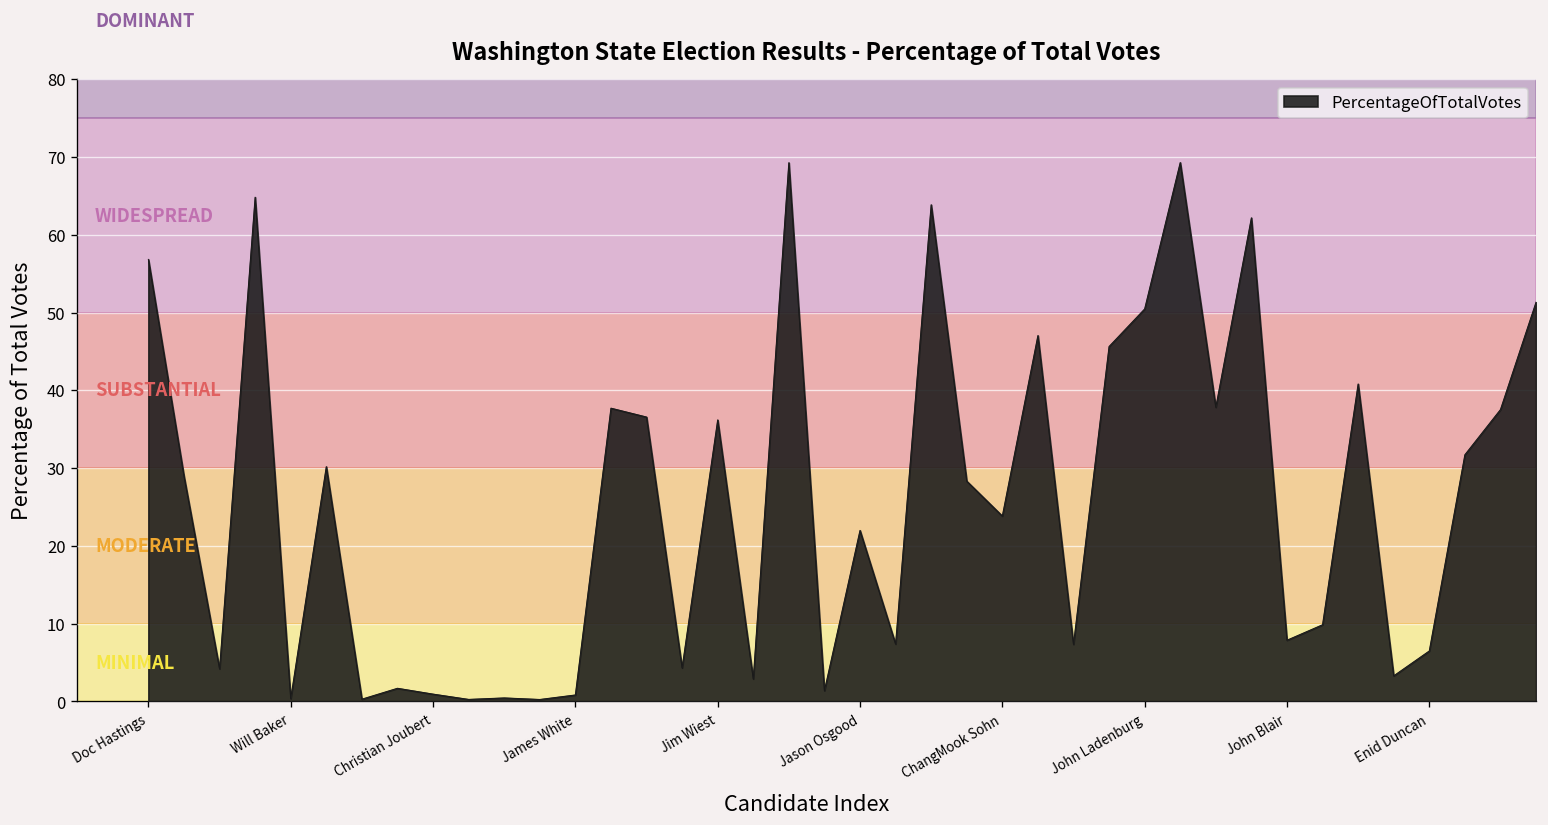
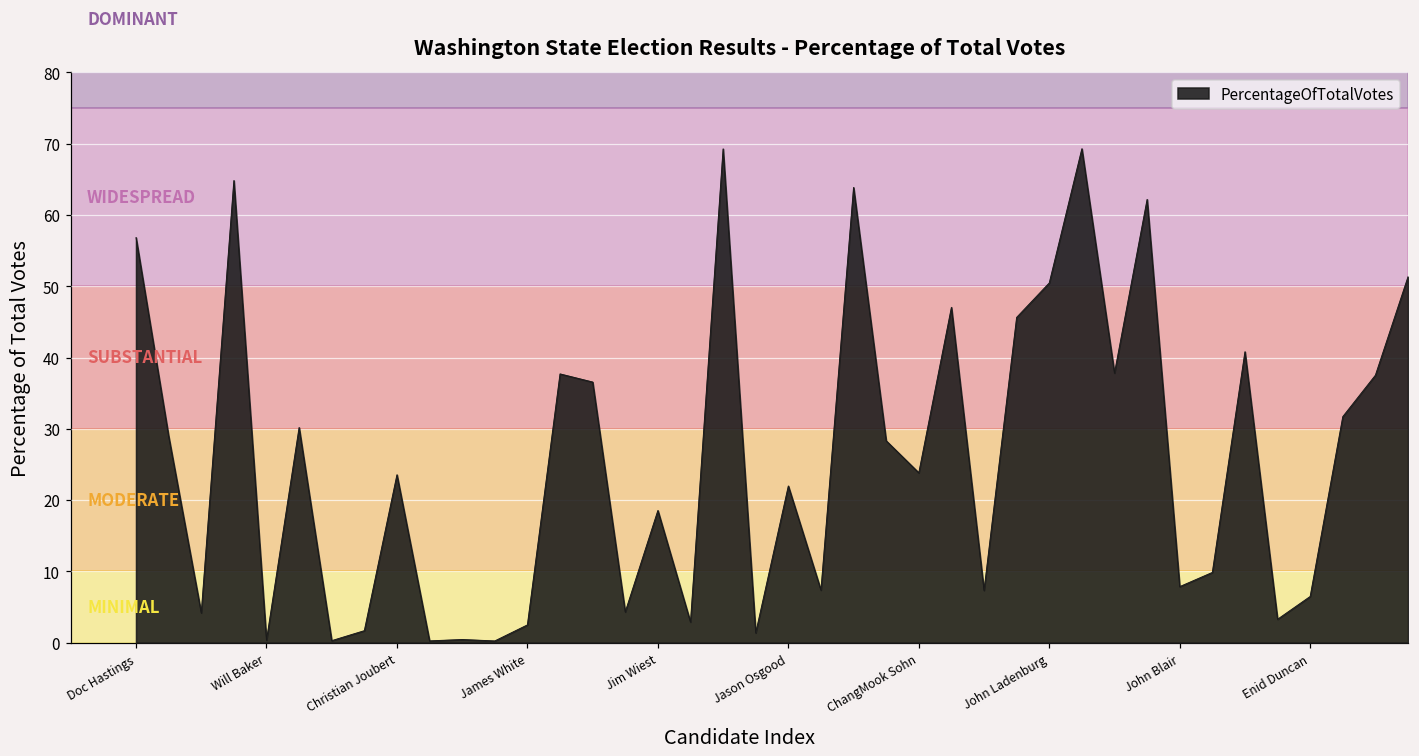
Christian Joubert: 1 -> 24
James White: 1 -> 2
Jim Wiest: 36 -> 19
